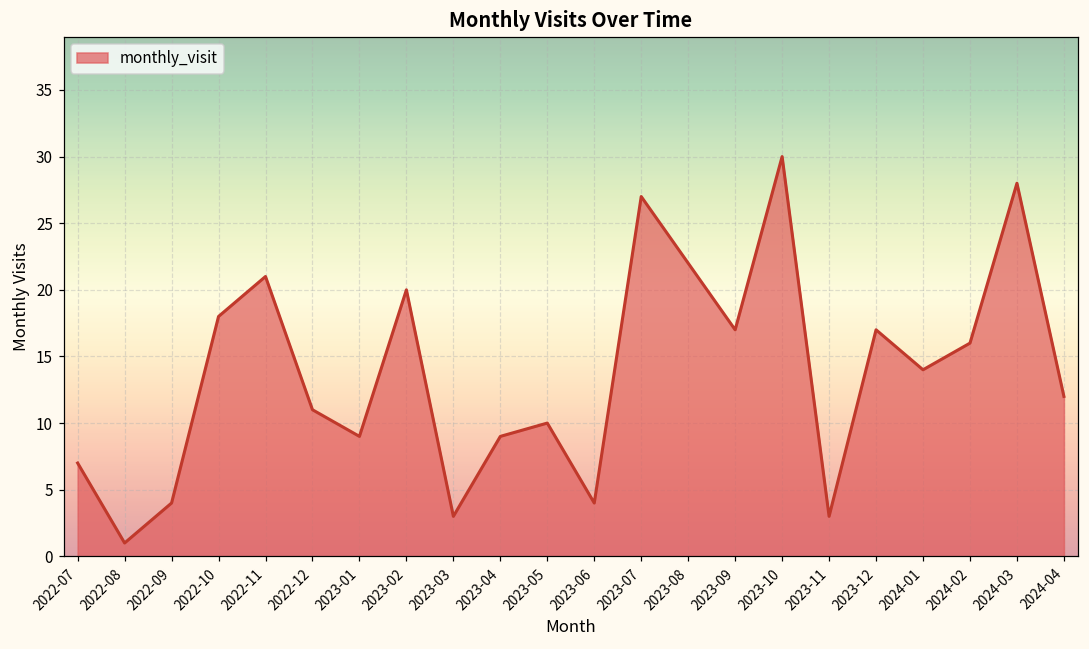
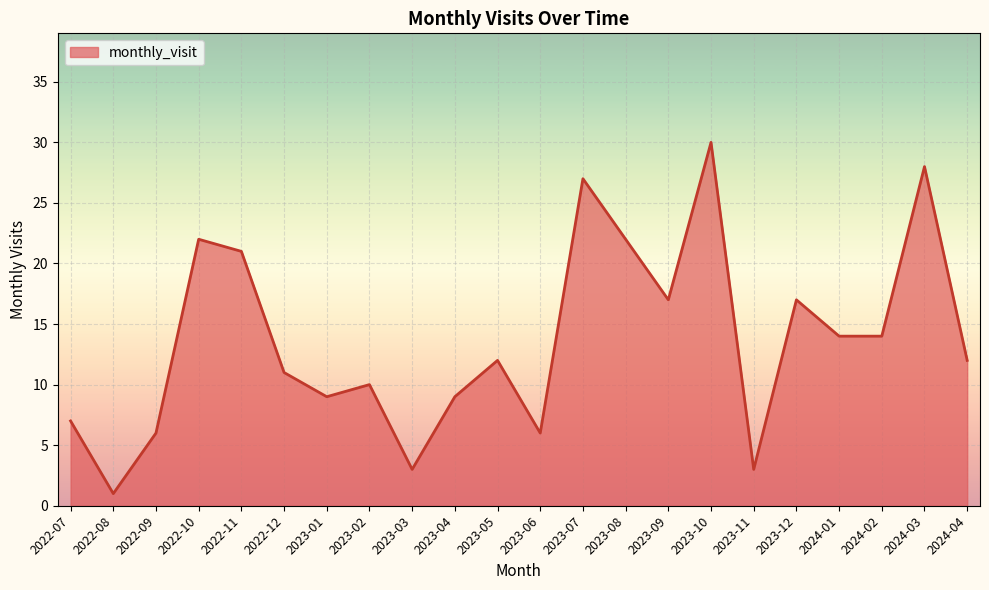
2022-09: 4 -> 6
2022-10: 18 -> 22
2023-02: 20 -> 10
2023-05: 10 -> 12
2023-06: 4 -> 6
2024-02: 16 -> 14
